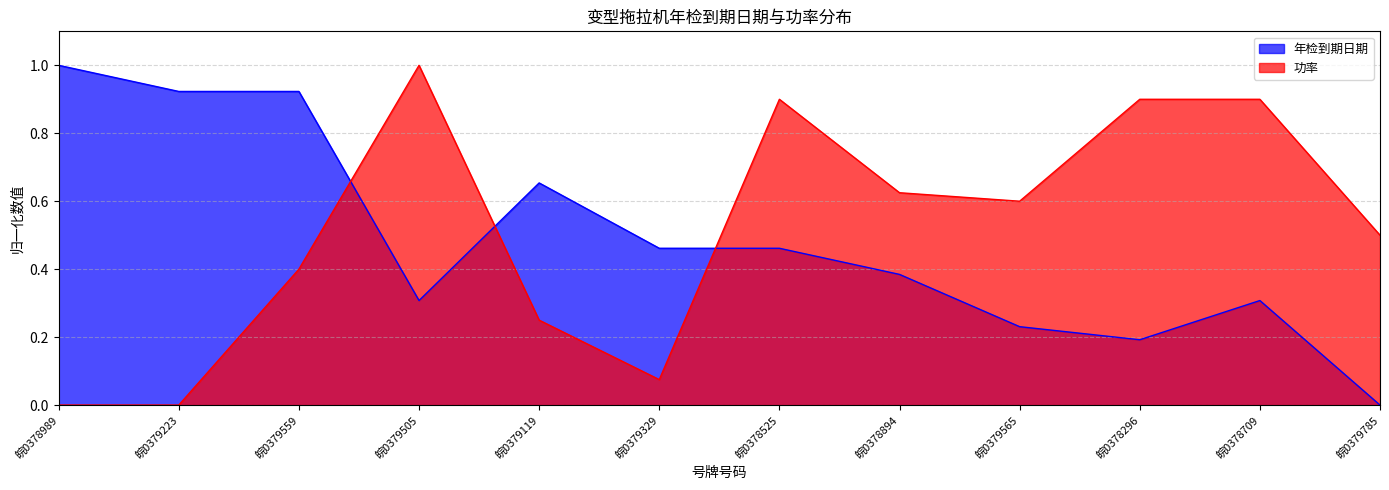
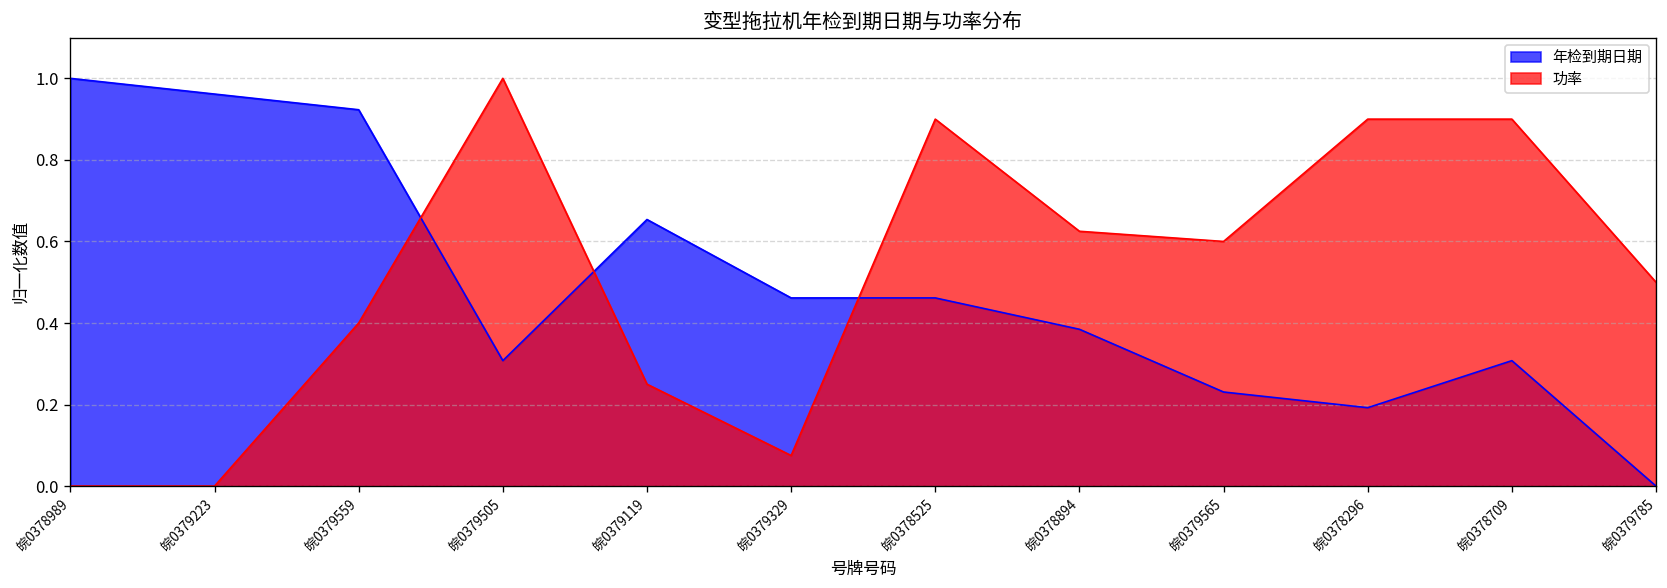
年检到期日期, 皖0379223: 0.92 -> 0.96
